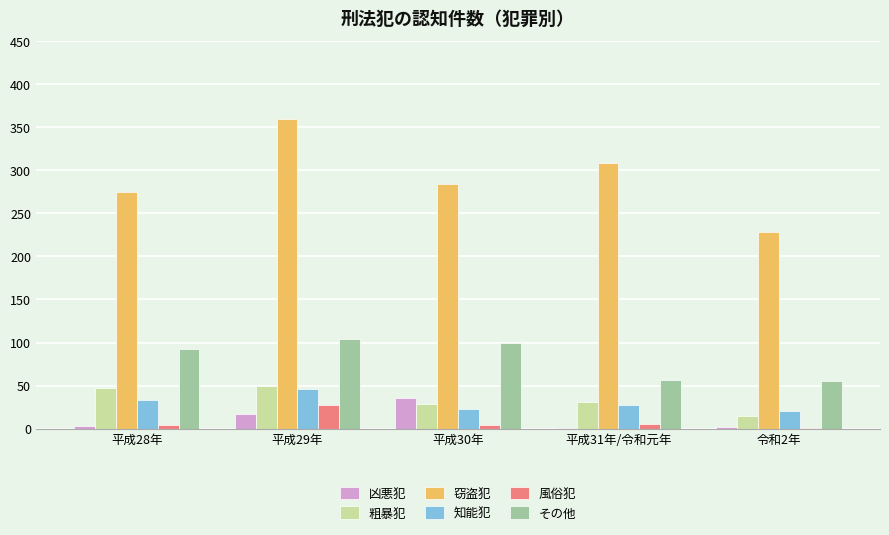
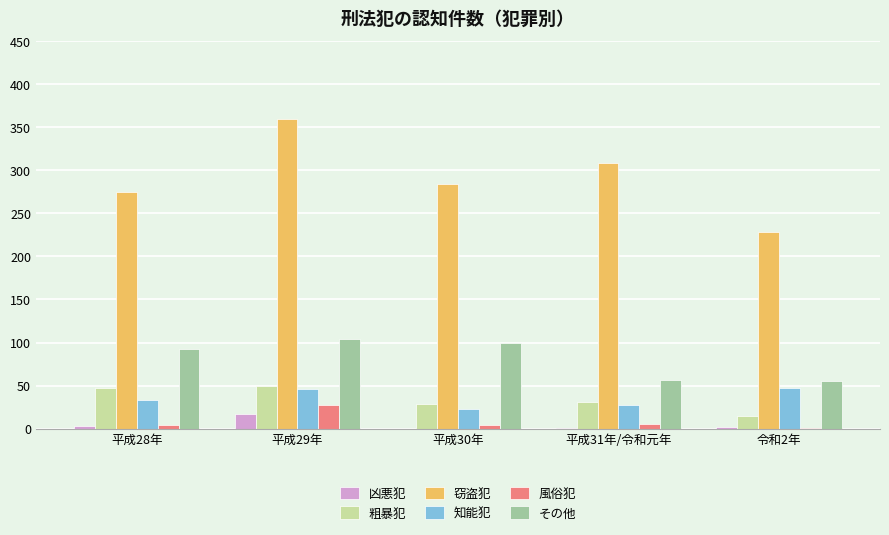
凶悪犯, 平成30年: 40 -> 0
知能犯, 令和2年: 20 -> 50
